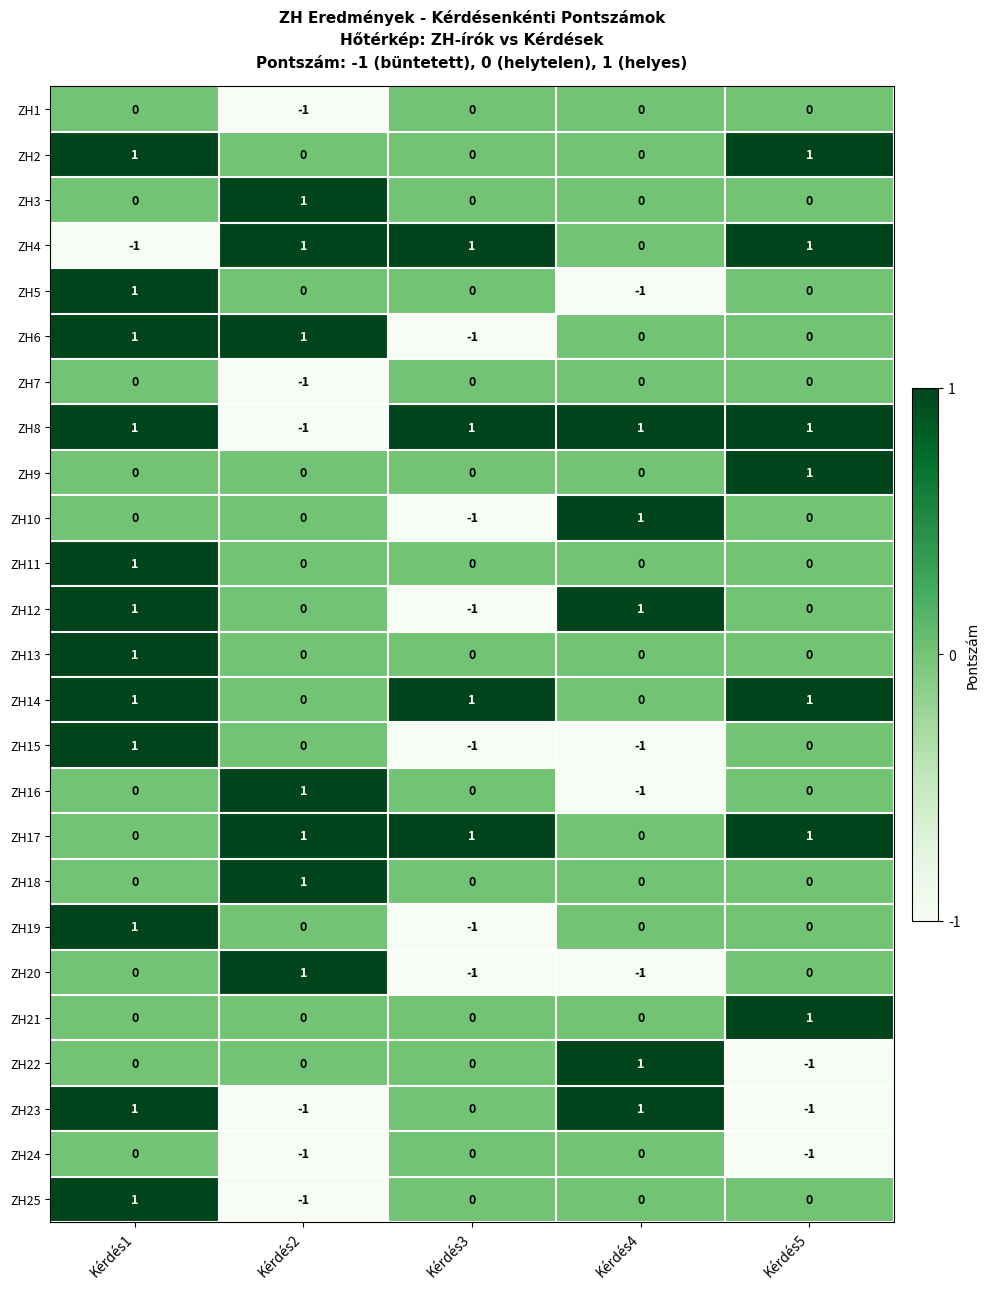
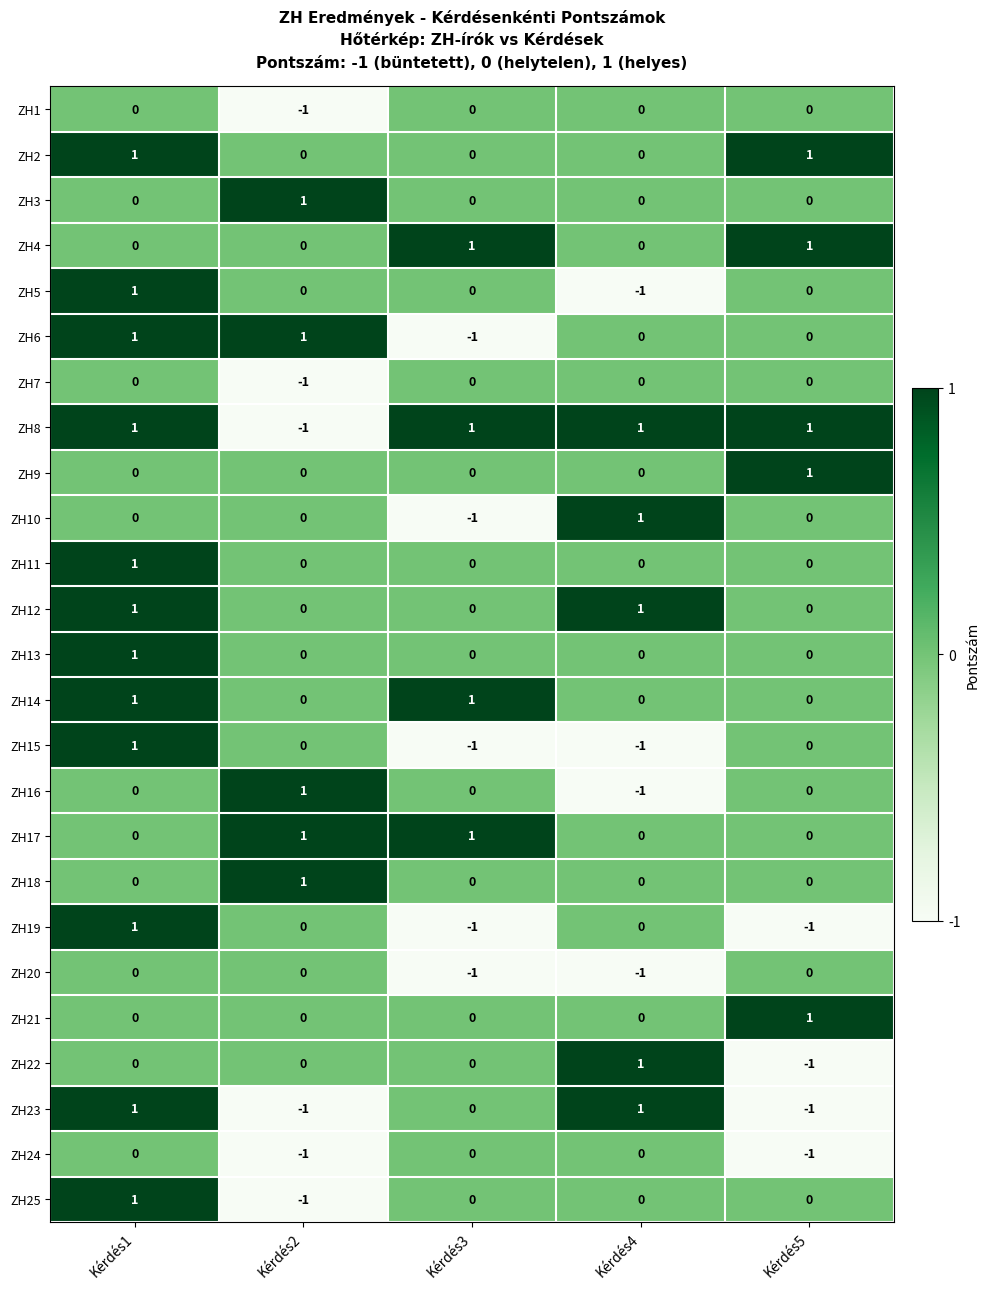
ZH4, Kérdés1: -1 -> 0
ZH4, Kérdés2: 1 -> 0
ZH12, Kérdés3: -1 -> 0
ZH14, Kérdés5: 1 -> 0
ZH17, Kérdés5: 1 -> 0
ZH19, Kérdés5: 0 -> -1
ZH20, Kérdés2: 1 -> 0
